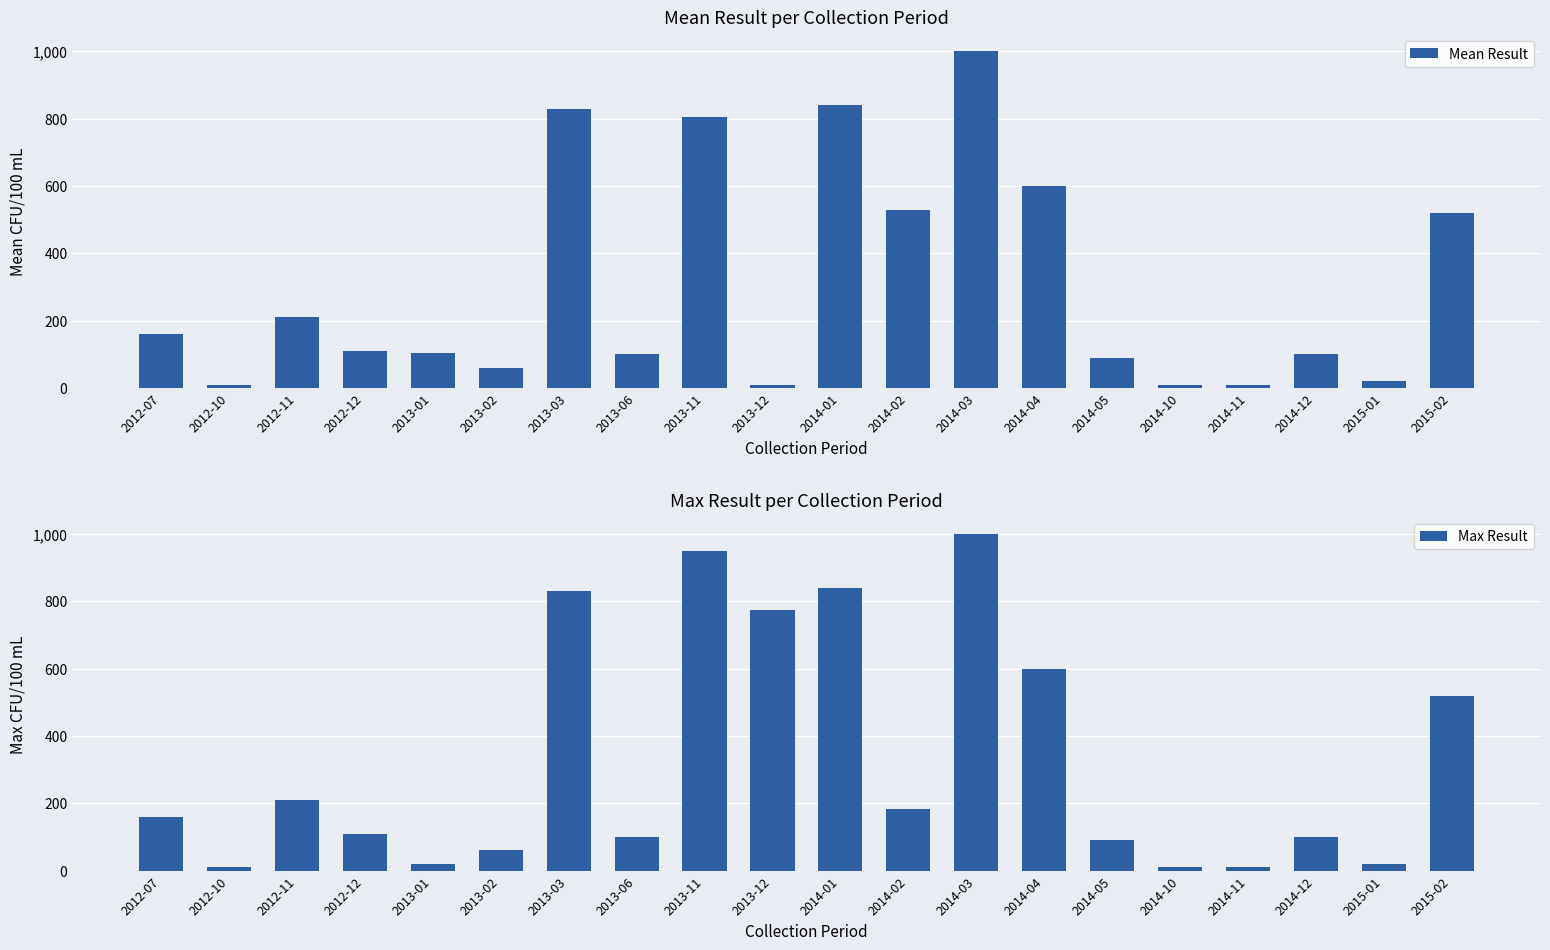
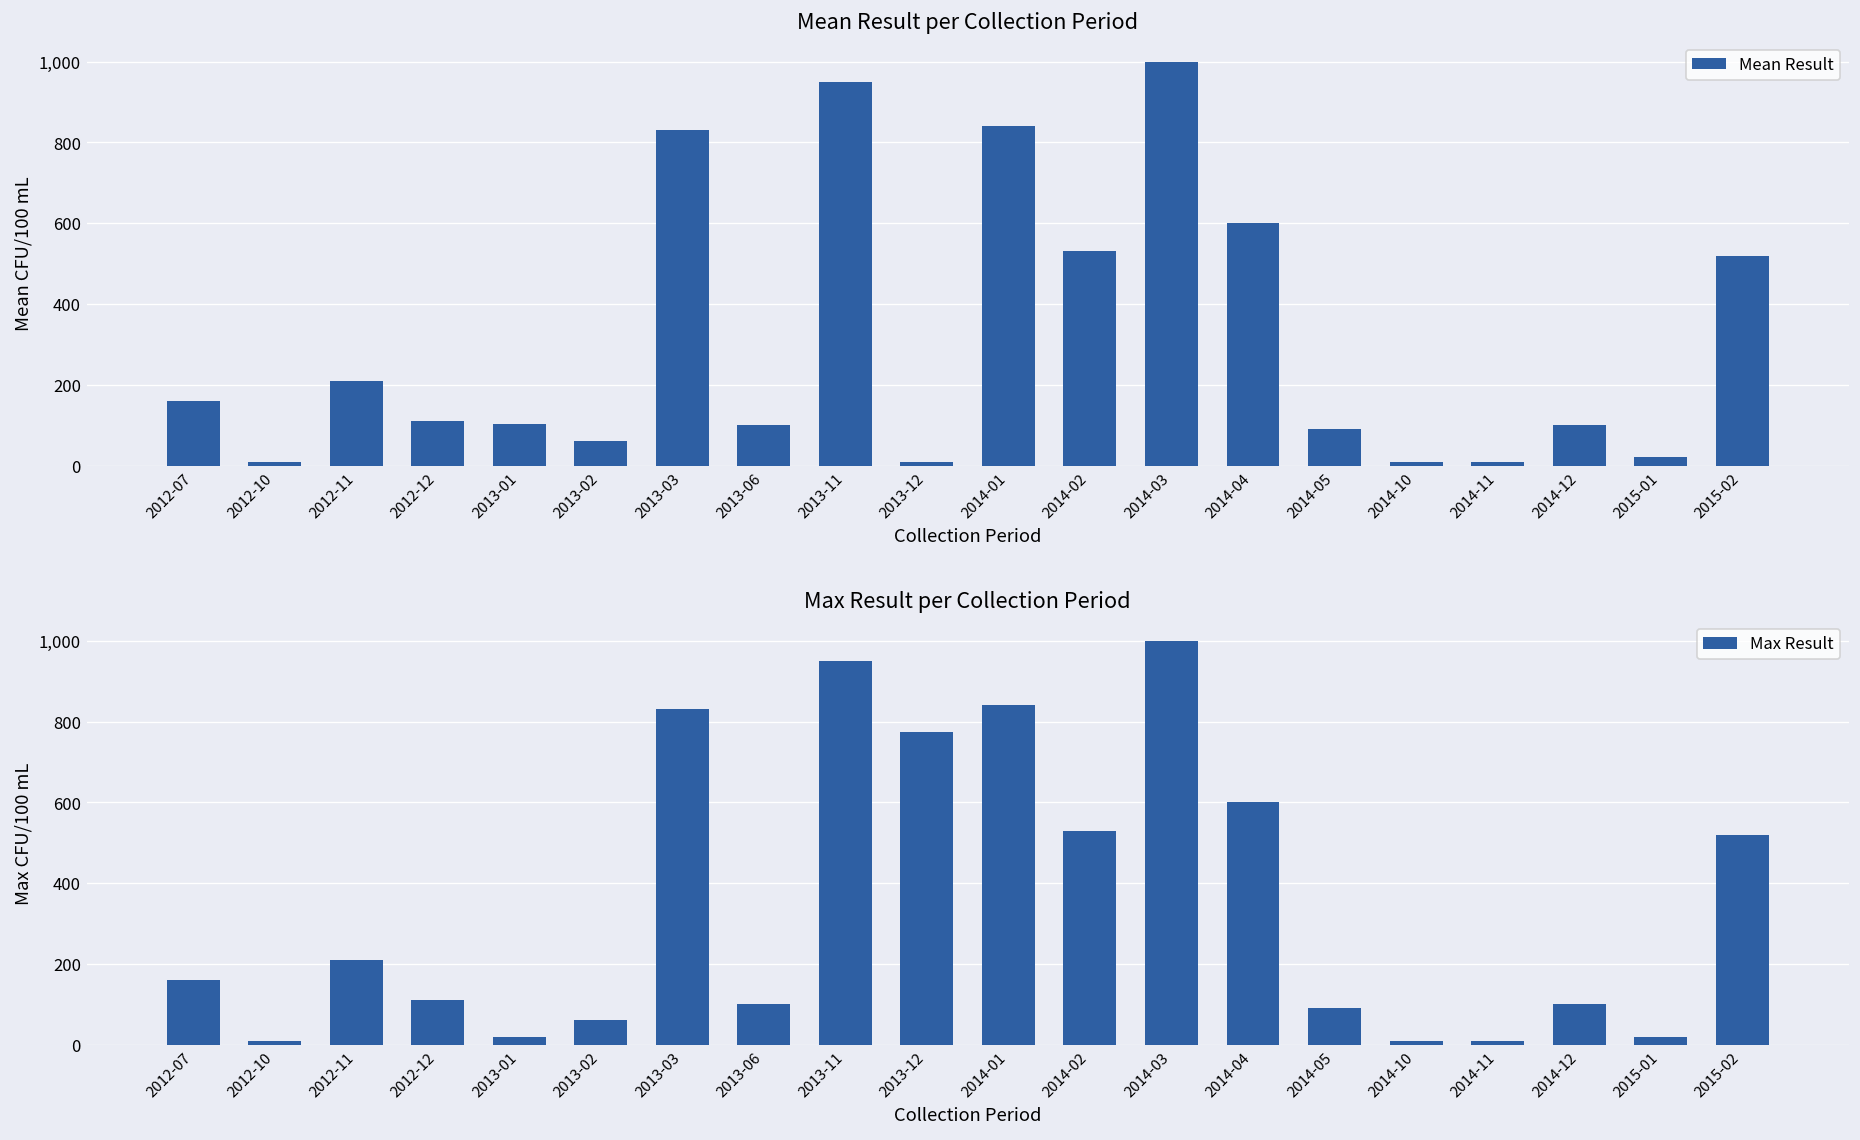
Mean Result per Collection Period, 2013-11: 810 -> 950
Max Result per Collection Period, 2014-02: 180 -> 530
